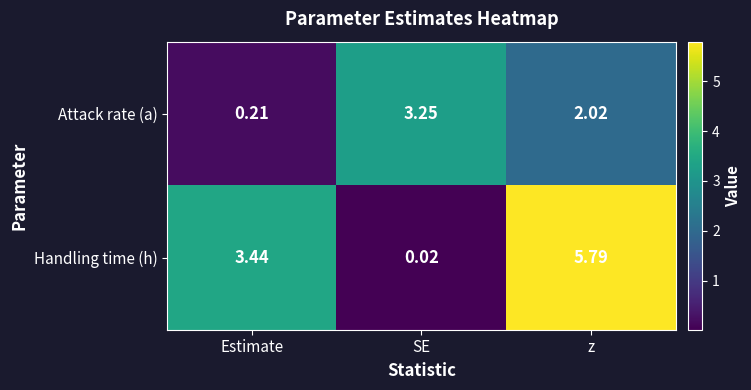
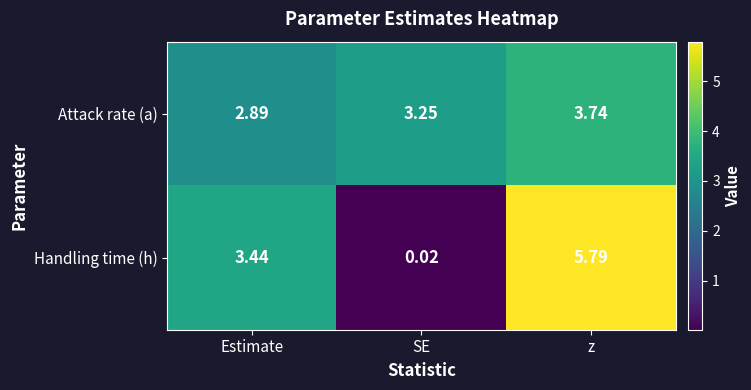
Attack rate (a), Estimate: 0.21 -> 2.89
Attack rate (a), z: 2.02 -> 3.74
